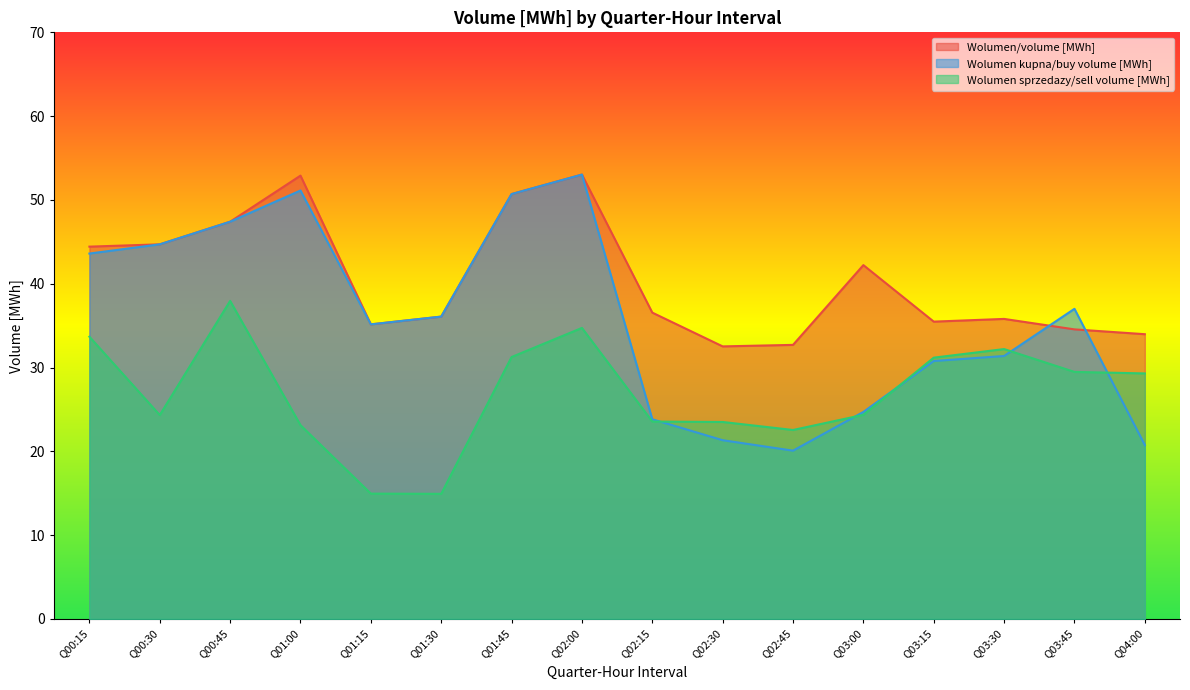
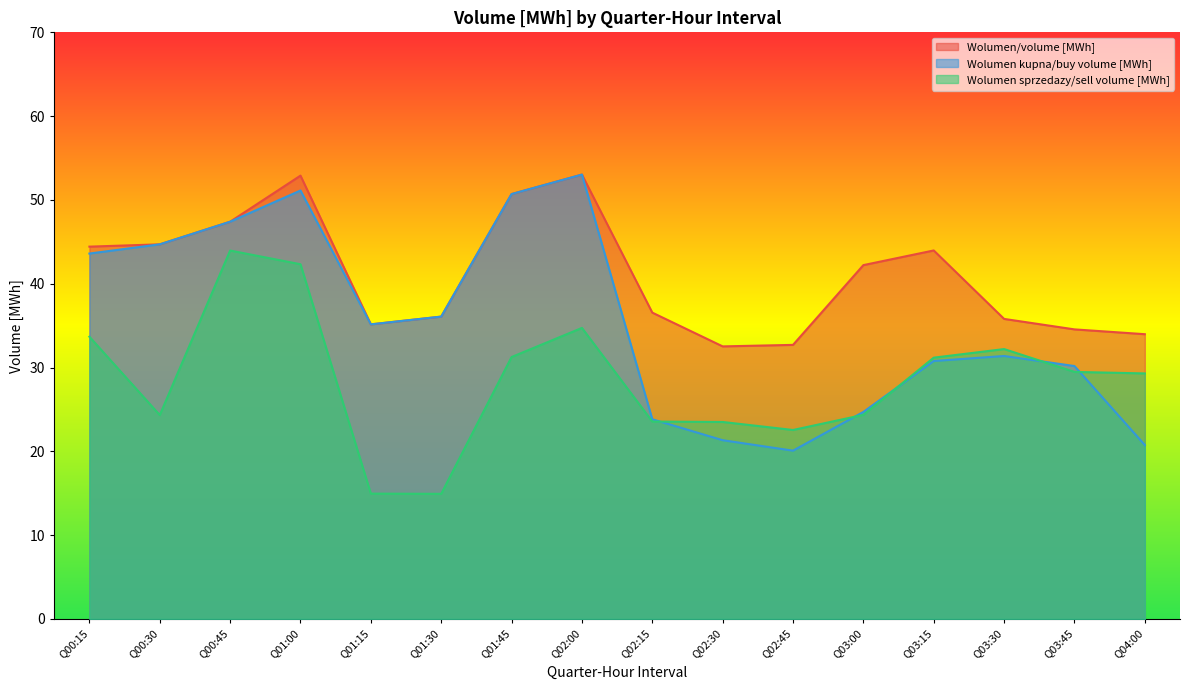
Wolumen sprzedazy/sell volume [MWh], Q00:45: 38 -> 44
Wolumen sprzedazy/sell volume [MWh], Q01:00: 23 -> 42
Wolumen/volume [MWh], Q03:15: 35 -> 44
Wolumen kupna/buy volume [MWh], Q03:45: 37 -> 30
